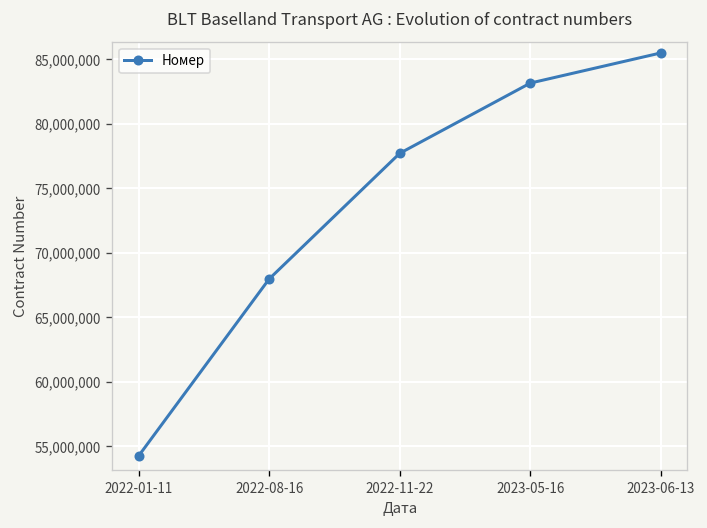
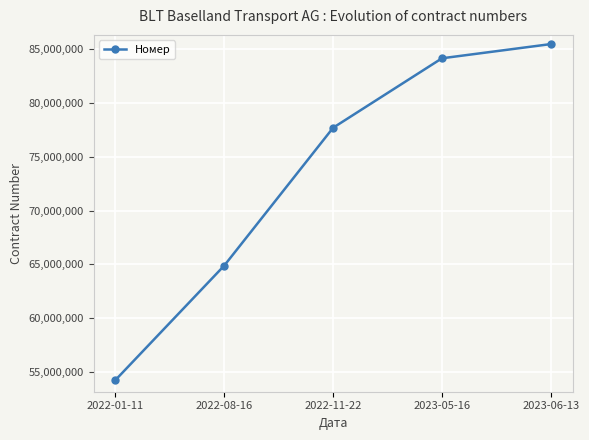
2022-08-16: 68,000,000 -> 64,900,000
2023-05-16: 83,200,000 -> 84,200,000
